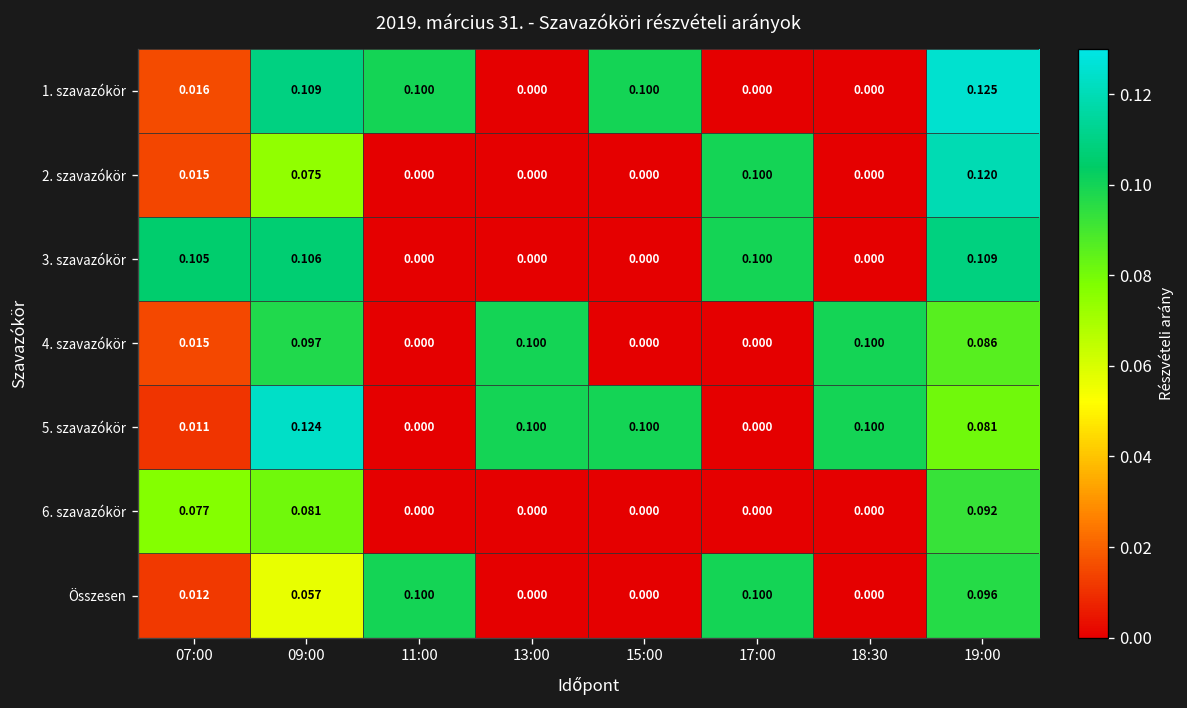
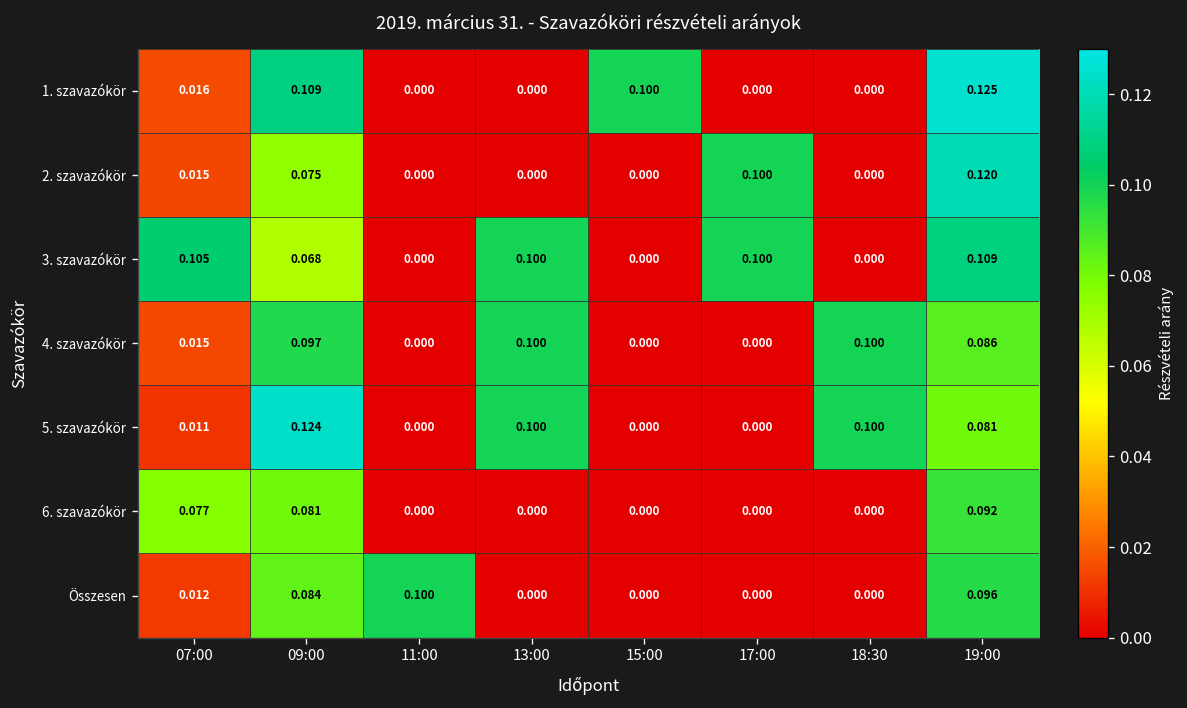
1. szavazókör, 11:00: 0.100 -> 0.000
3. szavazókör, 09:00: 0.106 -> 0.068
3. szavazókör, 13:00: 0.000 -> 0.100
5. szavazókör, 15:00: 0.100 -> 0.000
Összesen, 09:00: 0.057 -> 0.084
Összesen, 17:00: 0.100 -> 0.000
